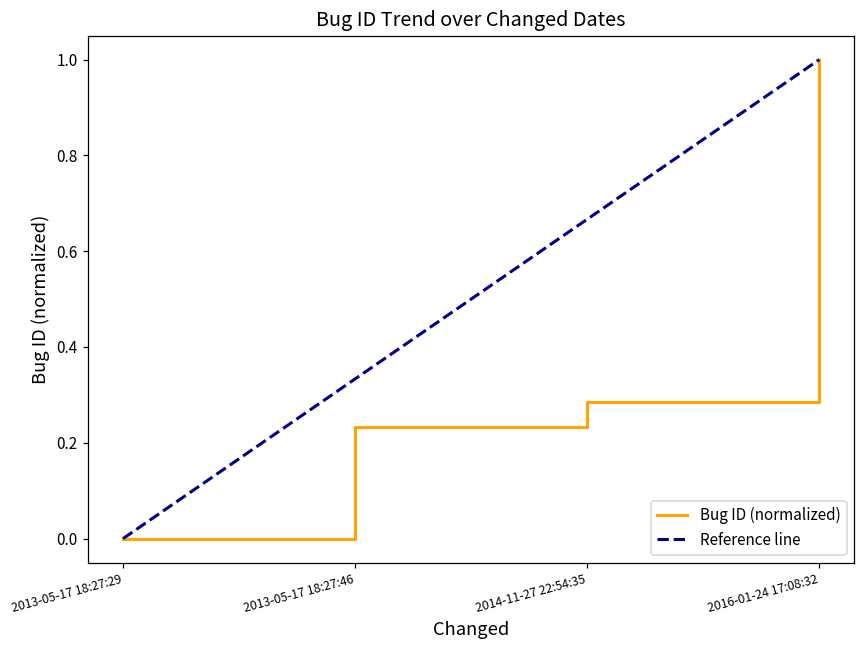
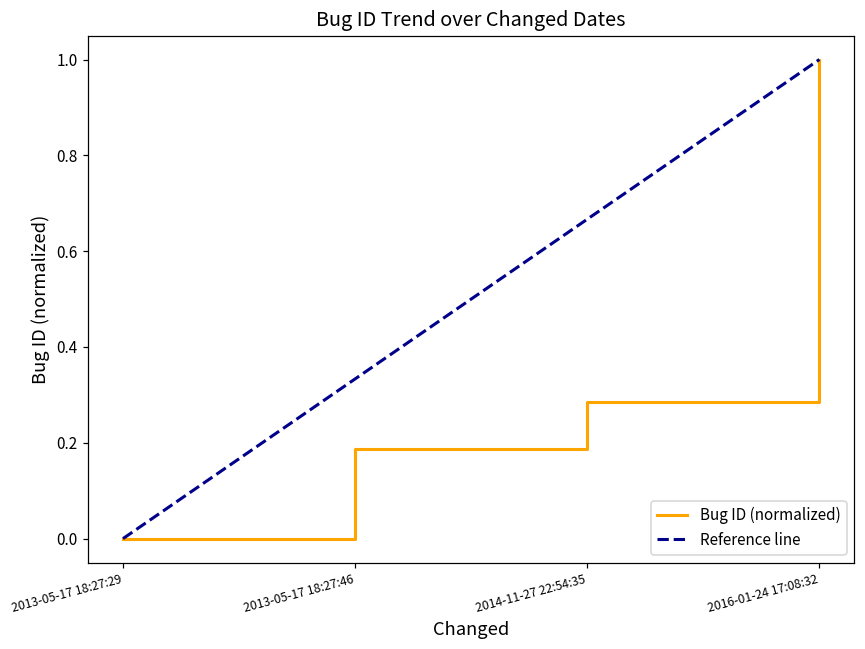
Bug ID (normalized), 2013-05-17 18:27:46: 0.23 -> 0.19
